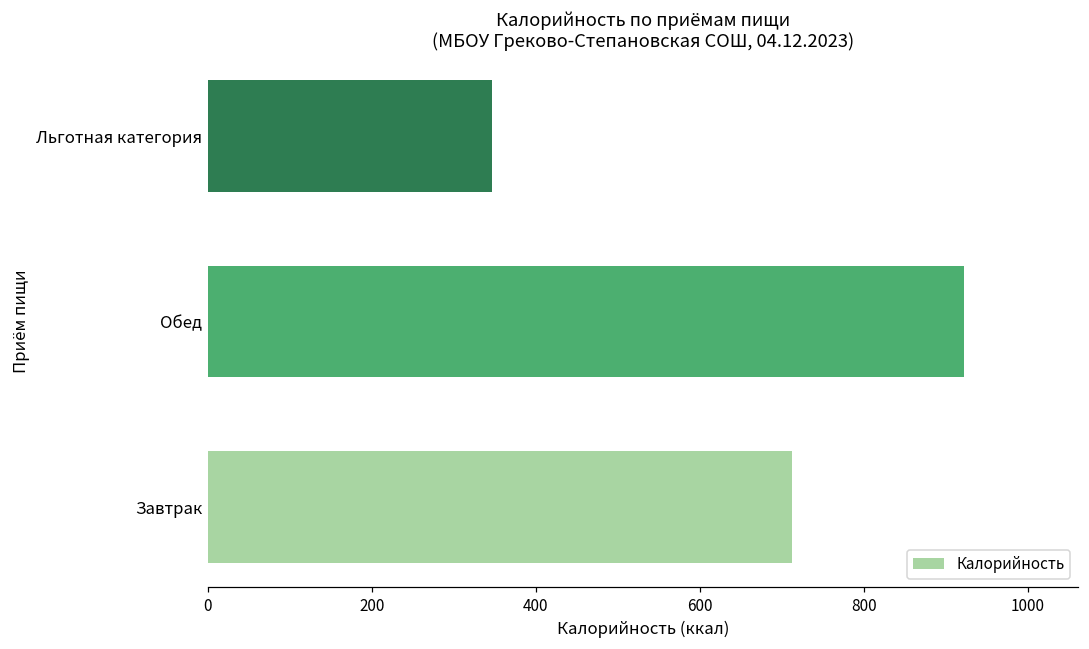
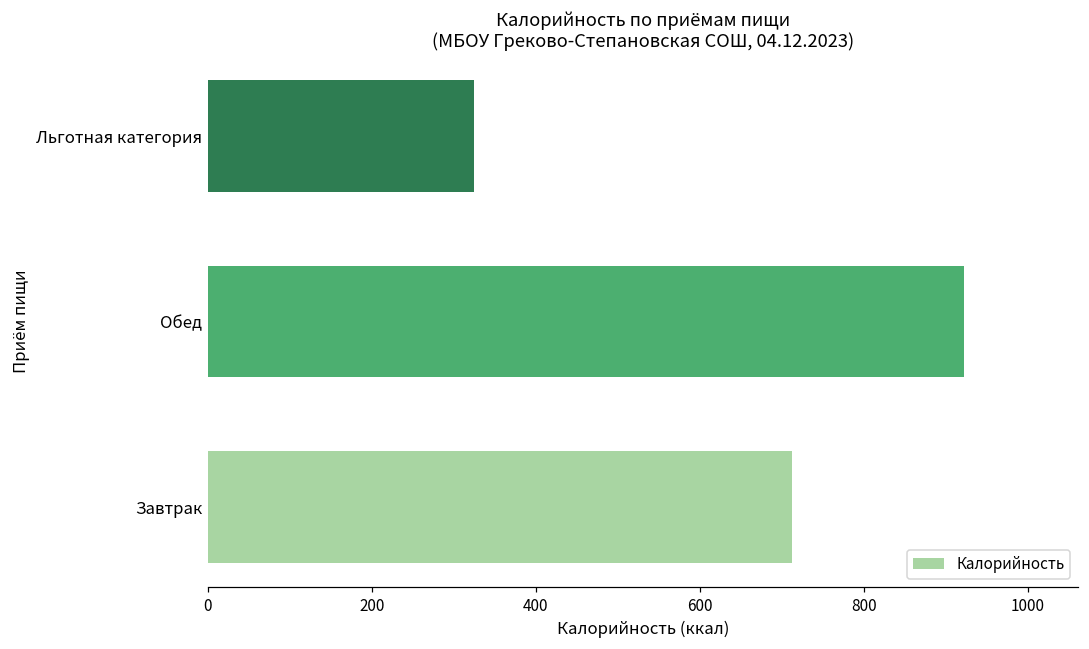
Льготная категория: 350 -> 330
